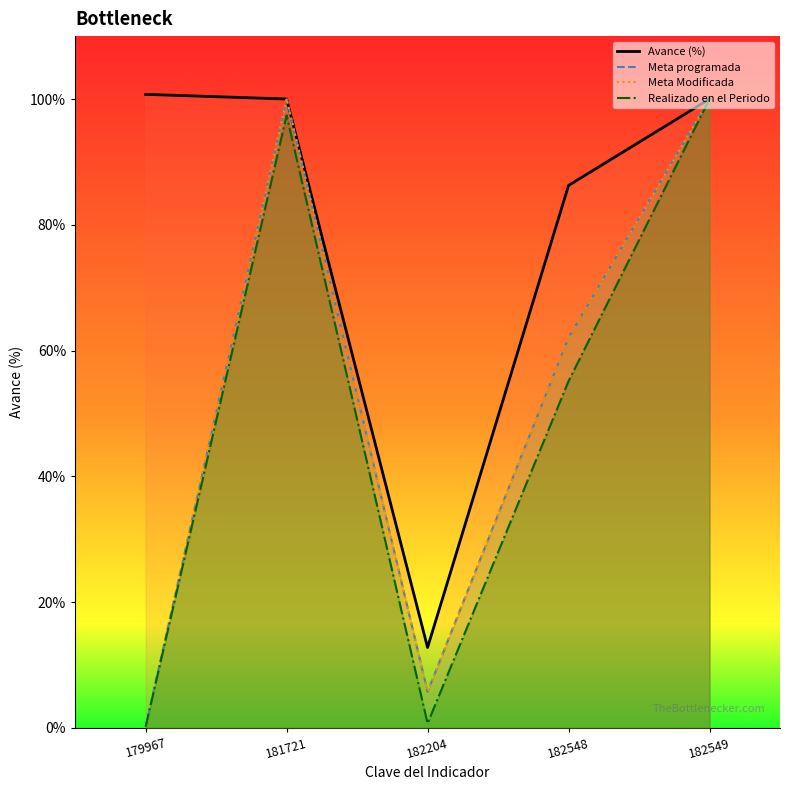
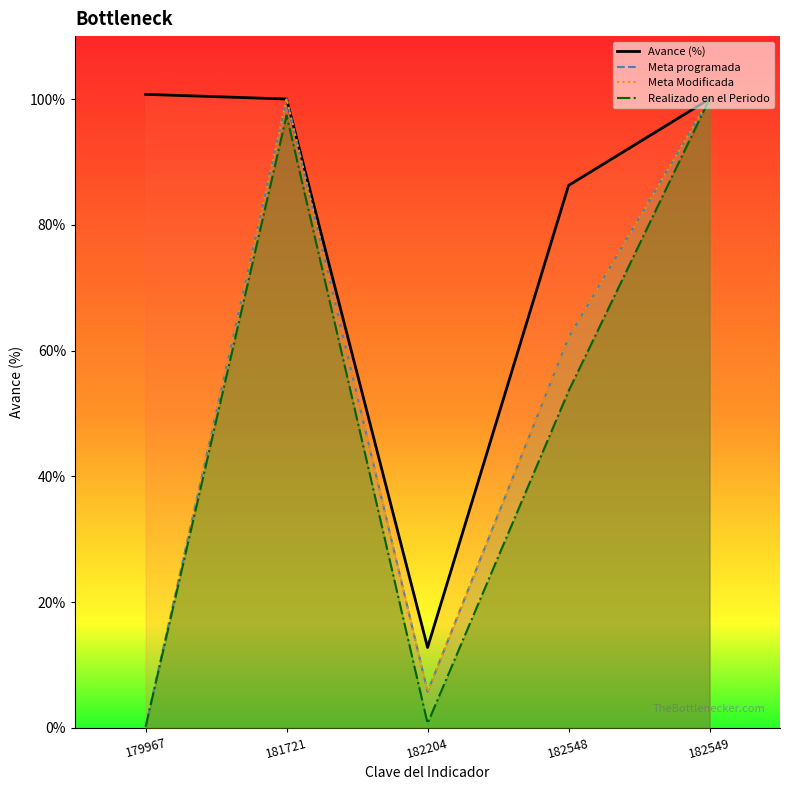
Realizado en el Periodo, 182548: 55% -> 54%
